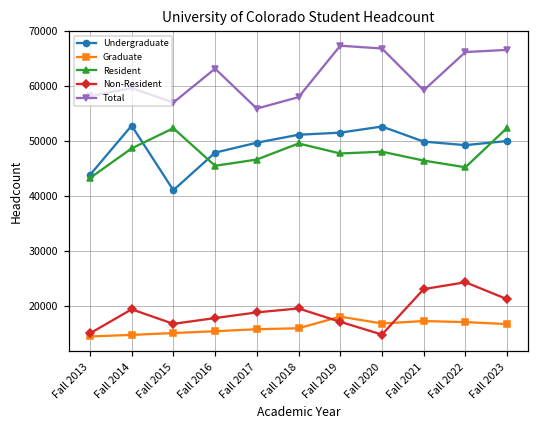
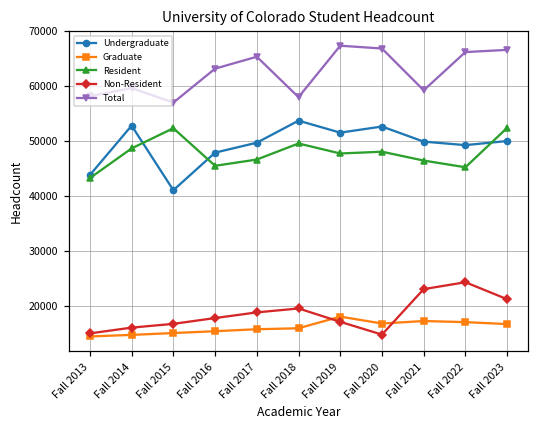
Non-Resident, Fall 2014: 19000 -> 16000
Total, Fall 2017: 56000 -> 65000
Undergraduate, Fall 2018: 51000 -> 54000
